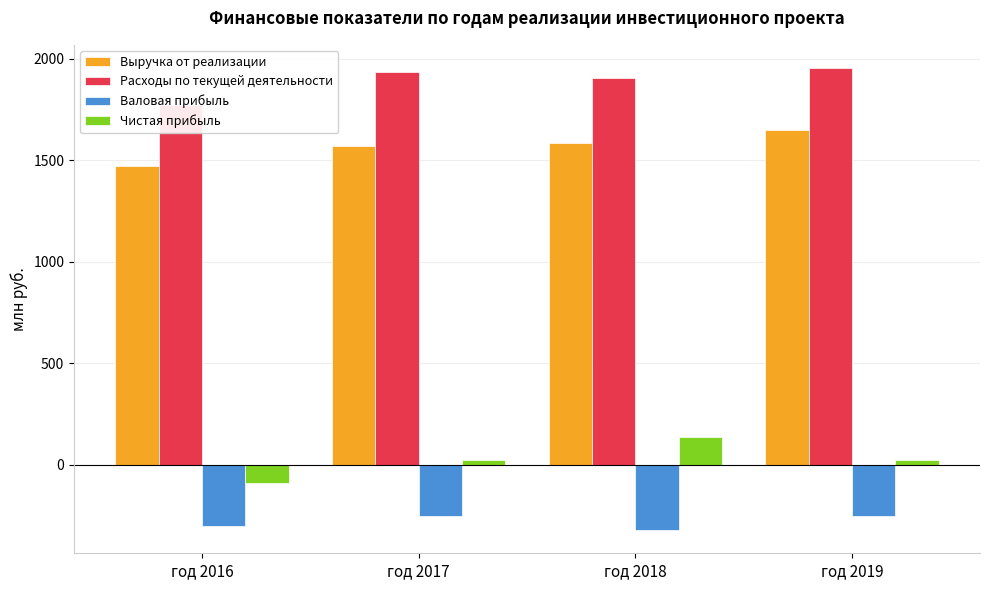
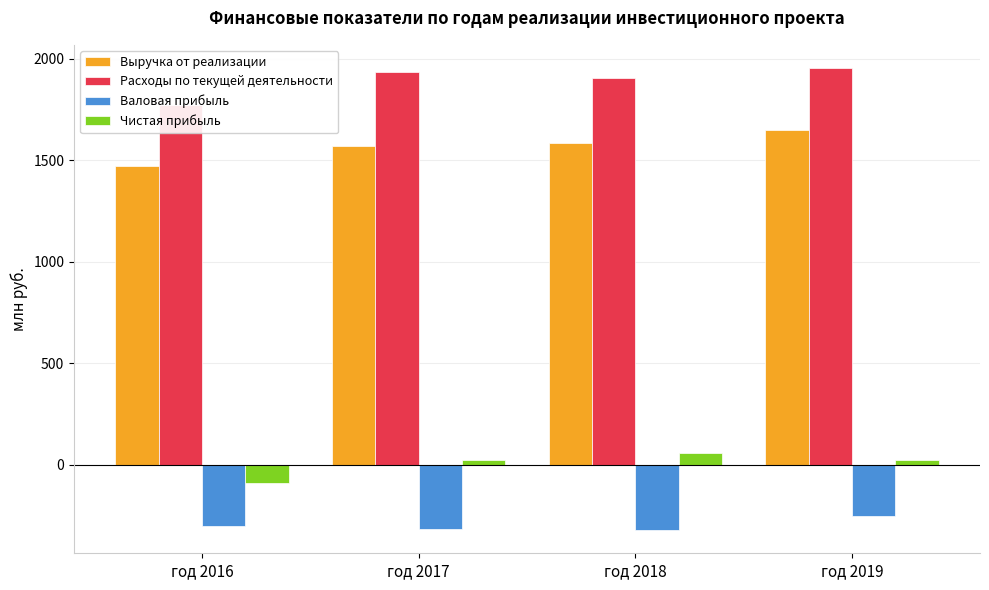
Валовая прибыль, год 2017: -250 -> -320
Чистая прибыль, год 2018: 140 -> 60
